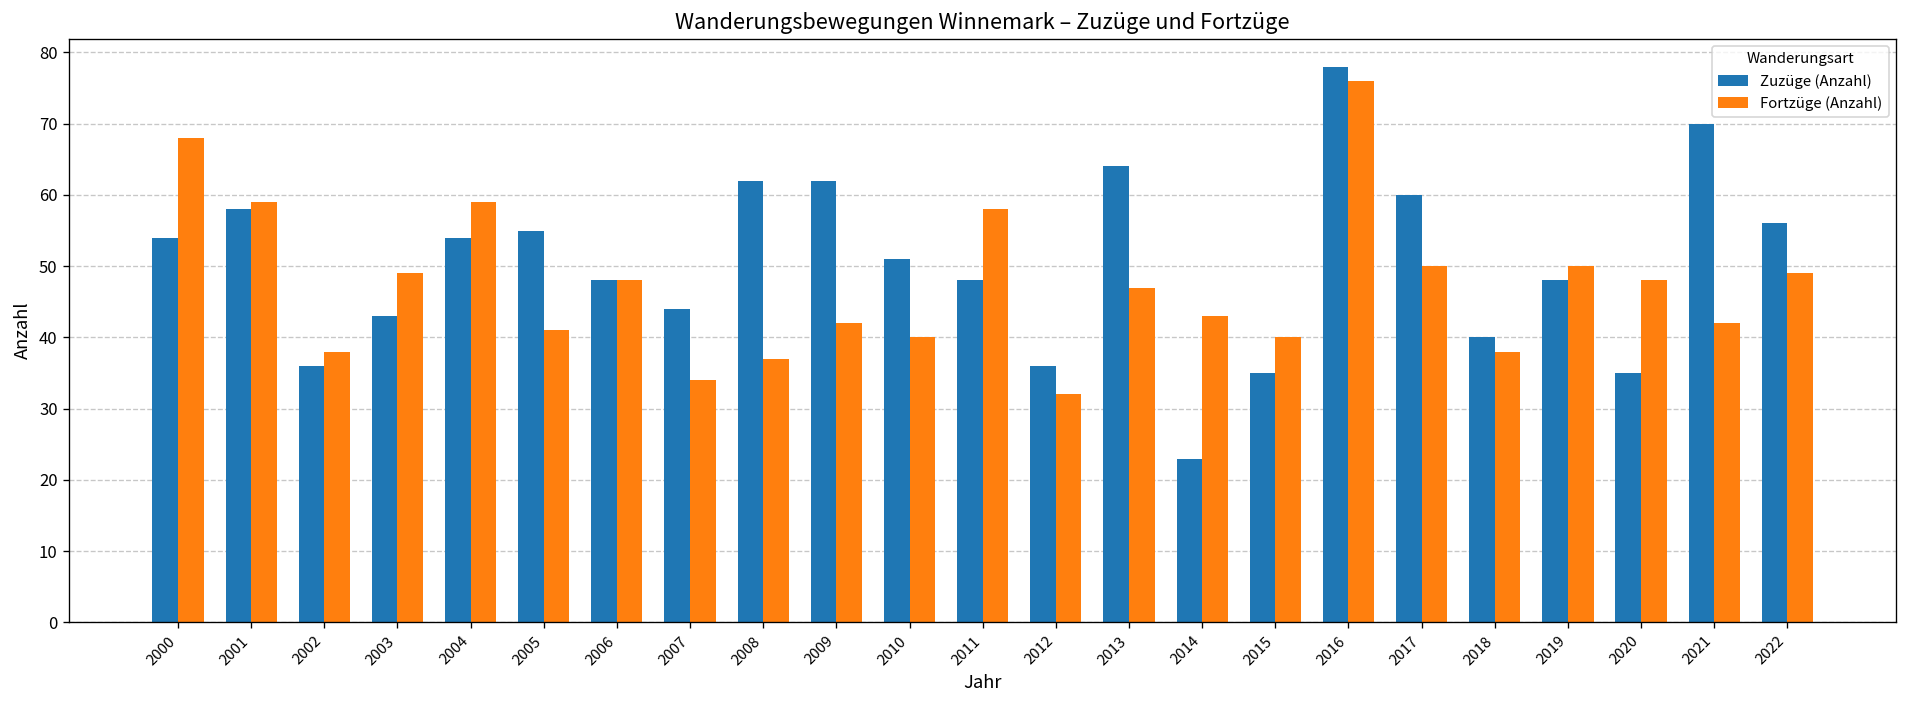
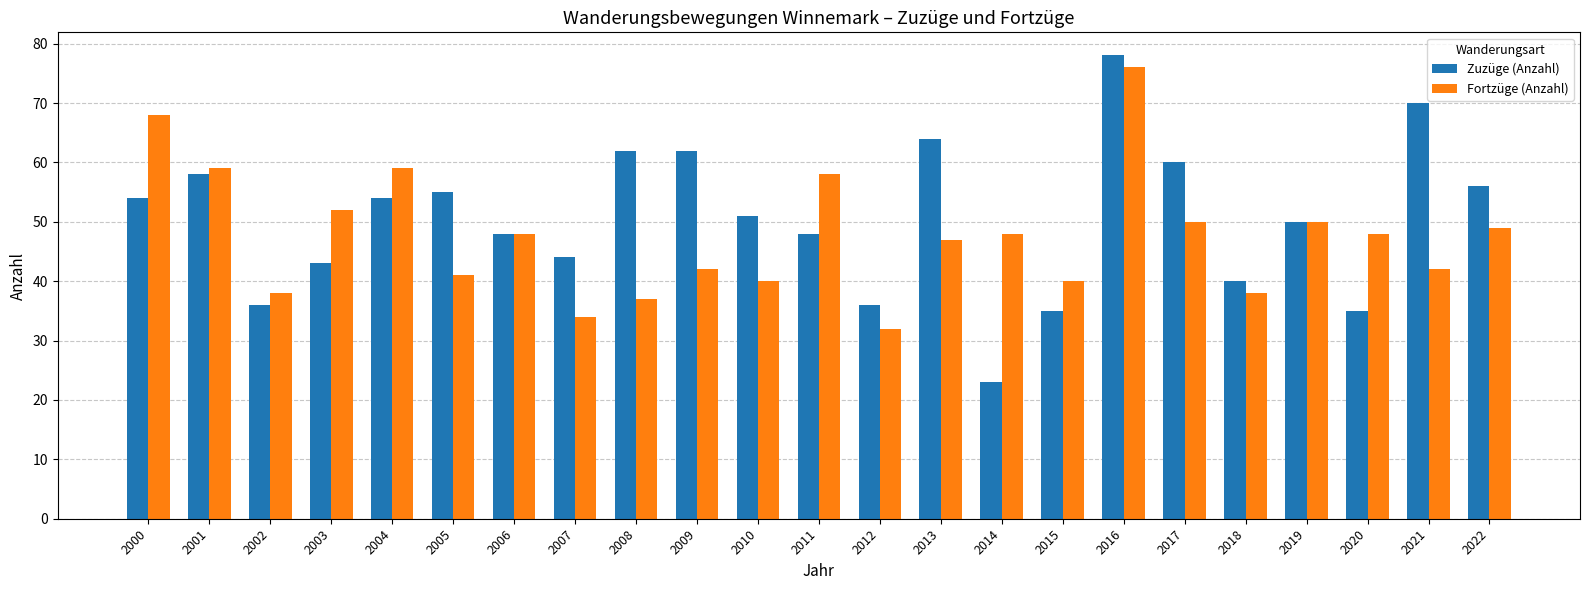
Fortzüge (Anzahl), 2003: 49 -> 52
Fortzüge (Anzahl), 2014: 43 -> 48
Zuzüge (Anzahl), 2019: 48 -> 50
